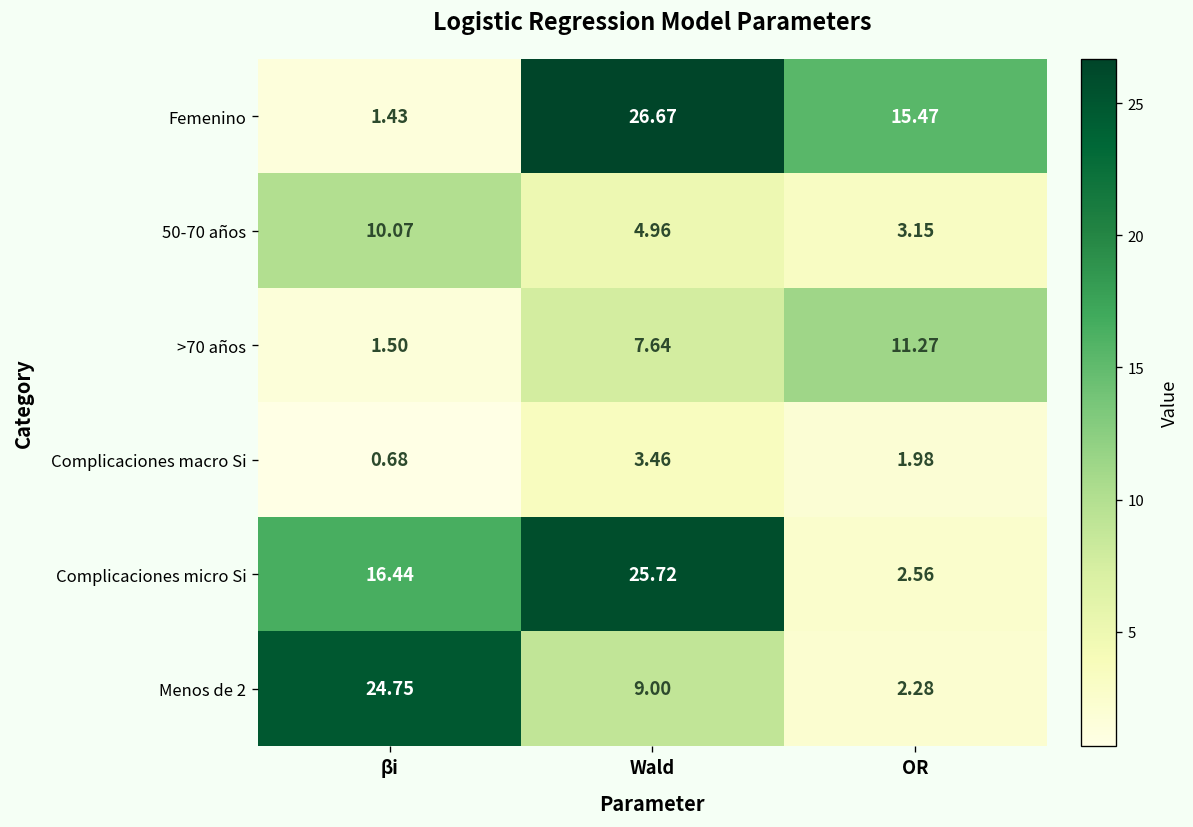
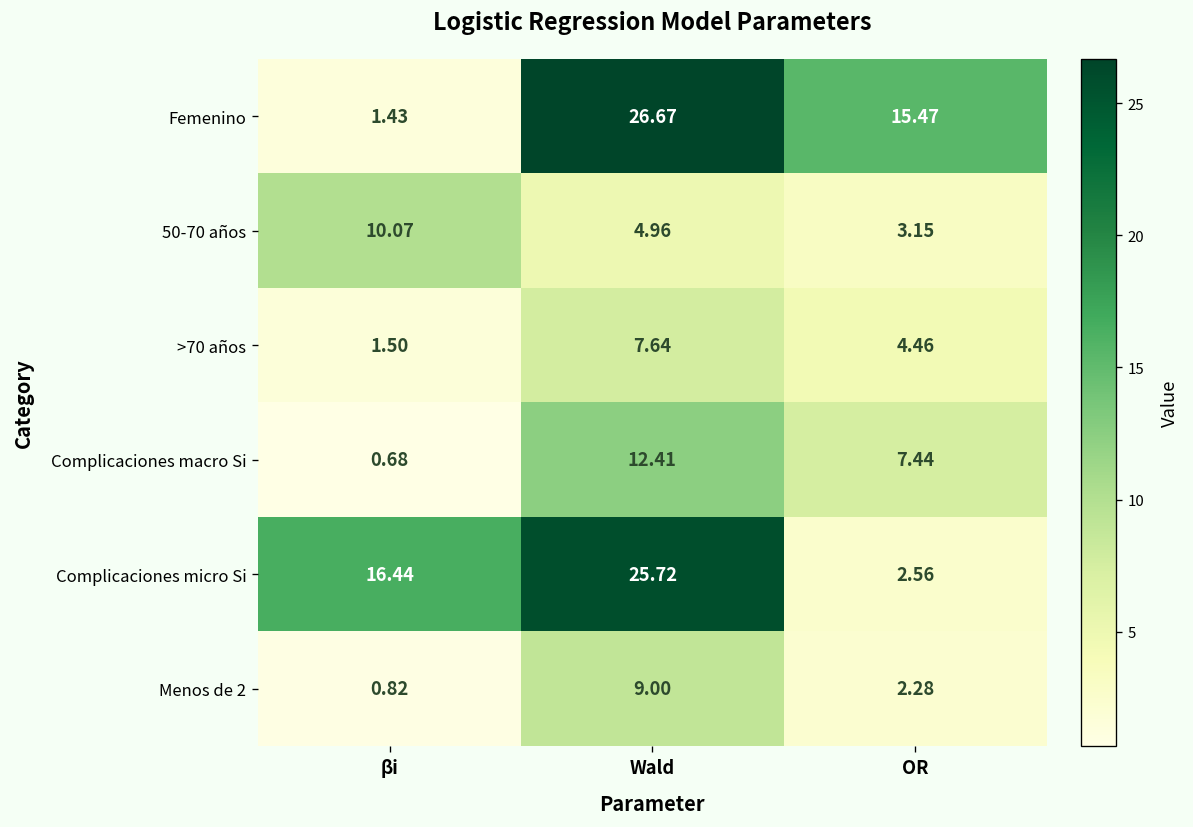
>70 años, OR: 11.27 -> 4.46
Complicaciones macro Si, Wald: 3.46 -> 12.41
Complicaciones macro Si, OR: 1.98 -> 7.44
Menos de 2, βi: 24.75 -> 0.82
